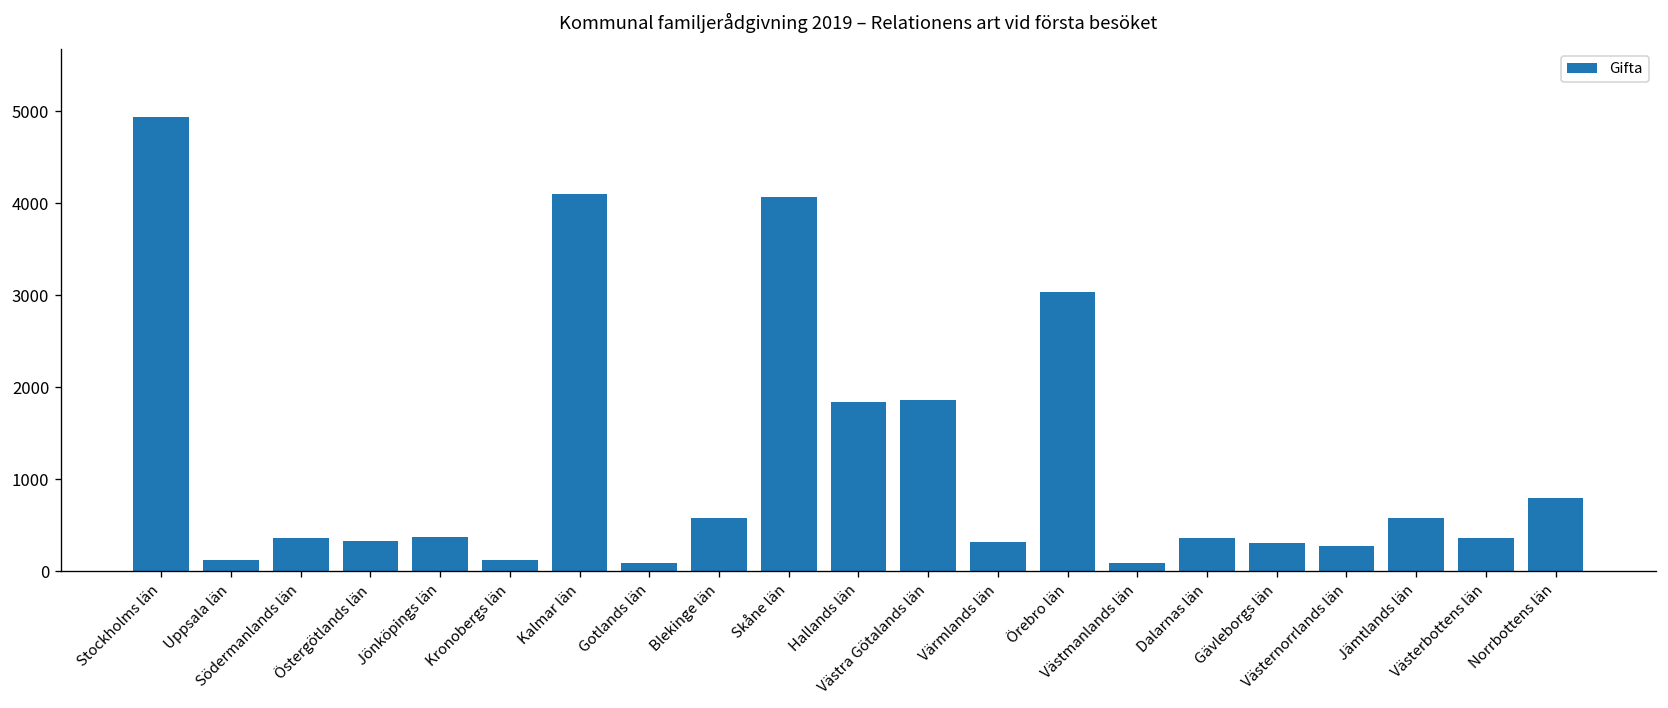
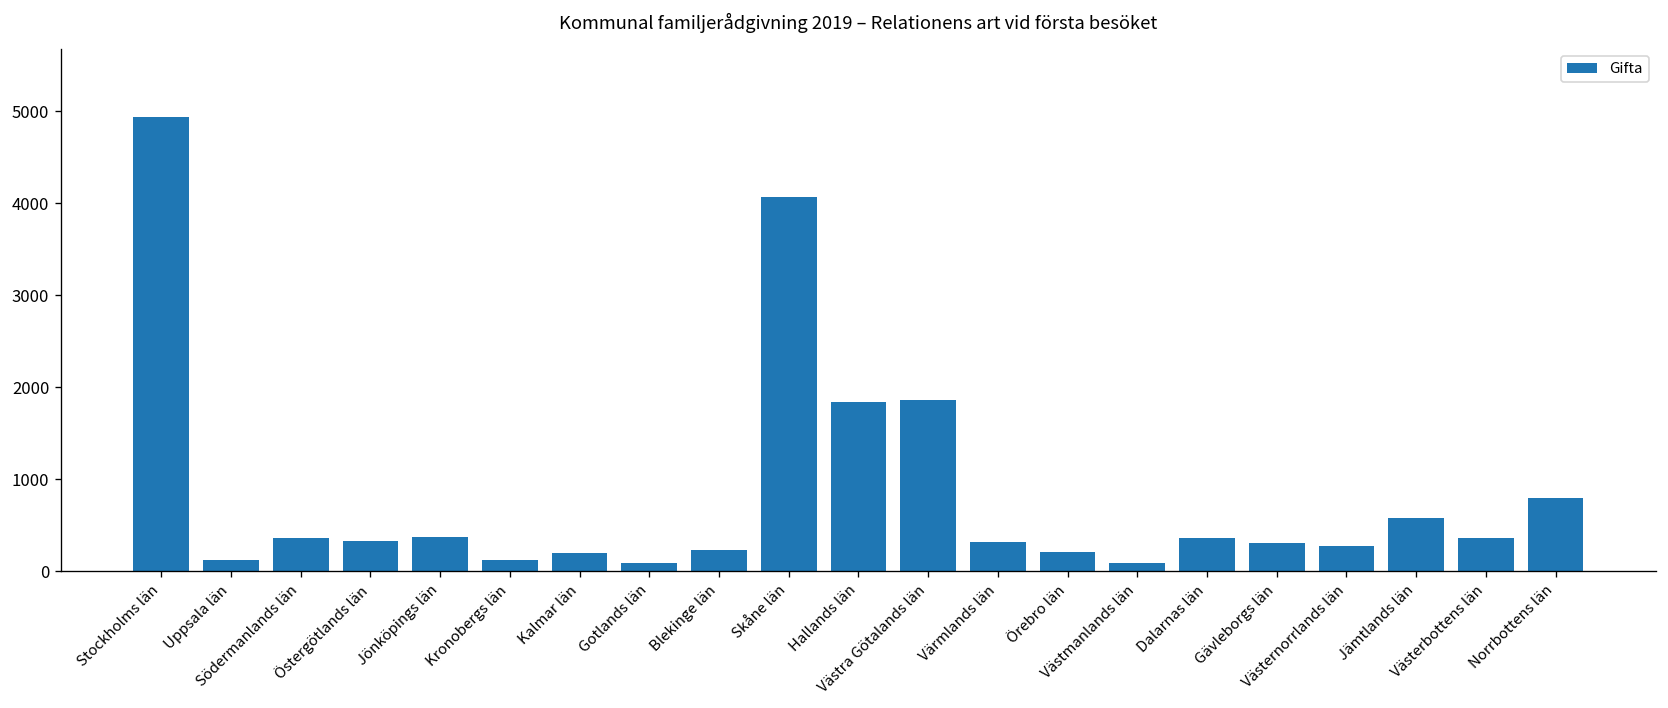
Kalmar län: 4100 -> 200
Blekinge län: 600 -> 200
Örebro län: 3000 -> 200
